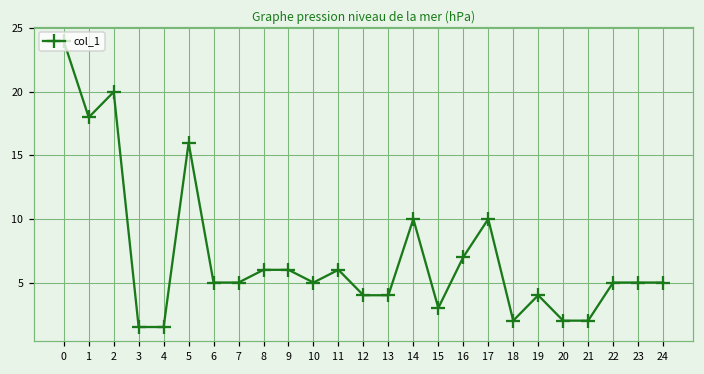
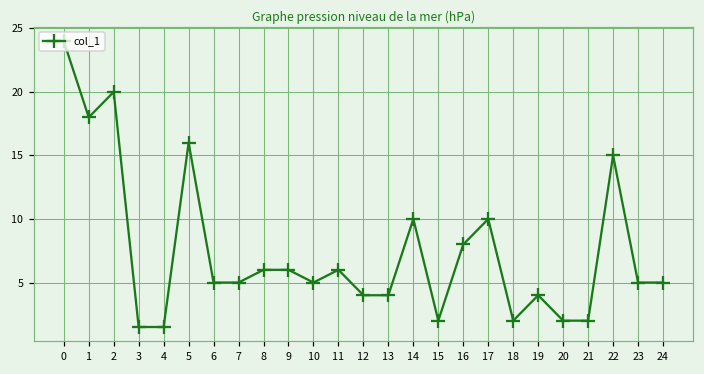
15: 3 -> 2
16: 7 -> 8
22: 5 -> 15
